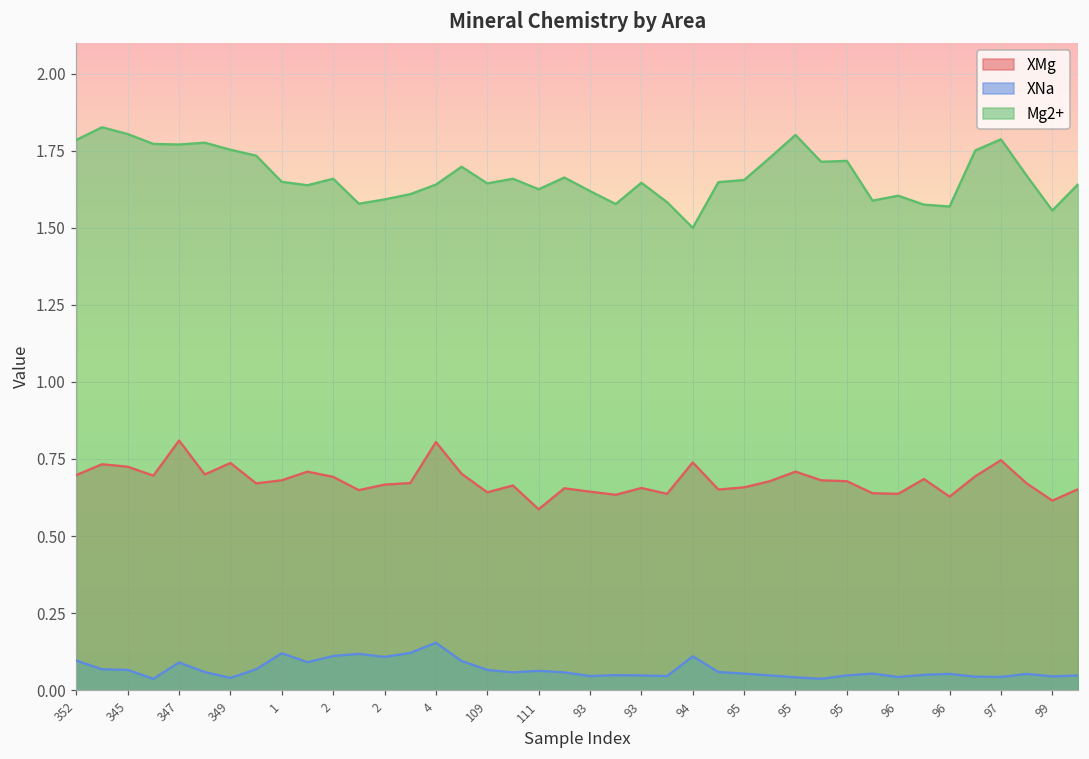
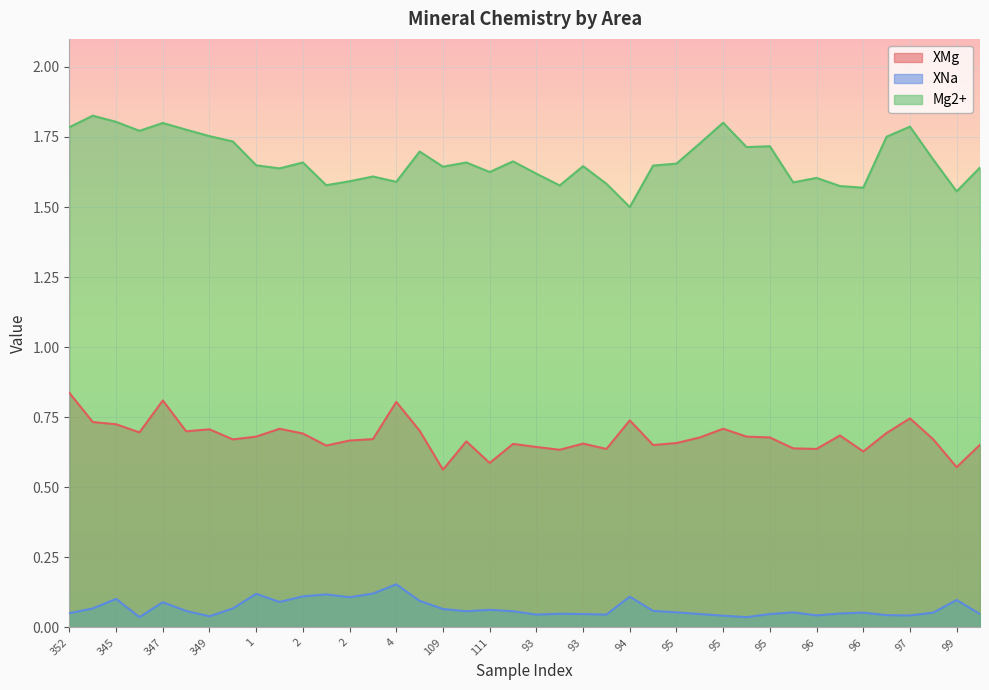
XMg, 352: 0.70 -> 0.84
XNa, 352: 0.10 -> 0.05
XNa, 345: 0.07 -> 0.10
Mg2+, 347: 1.77 -> 1.80
XMg, 349: 0.74 -> 0.71
Mg2+, 4: 1.64 -> 1.59
XMg, 109: 0.64 -> 0.56
XMg, 99: 0.62 -> 0.57
XNa, 99: 0.05 -> 0.10
